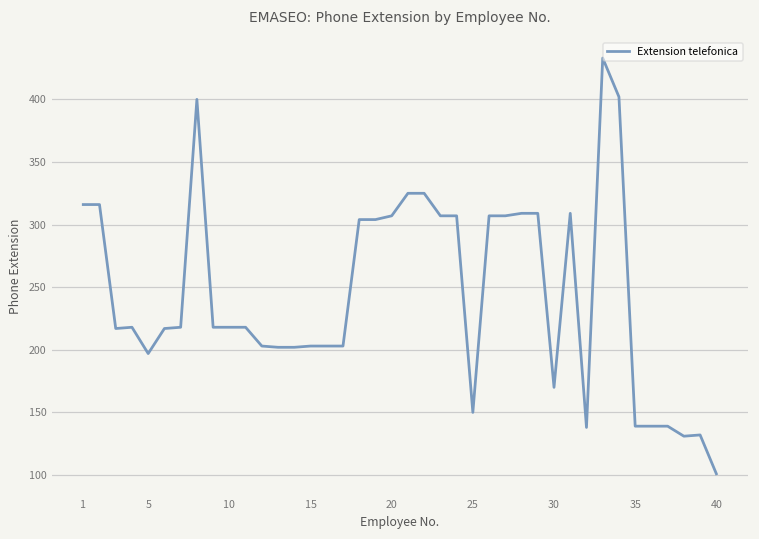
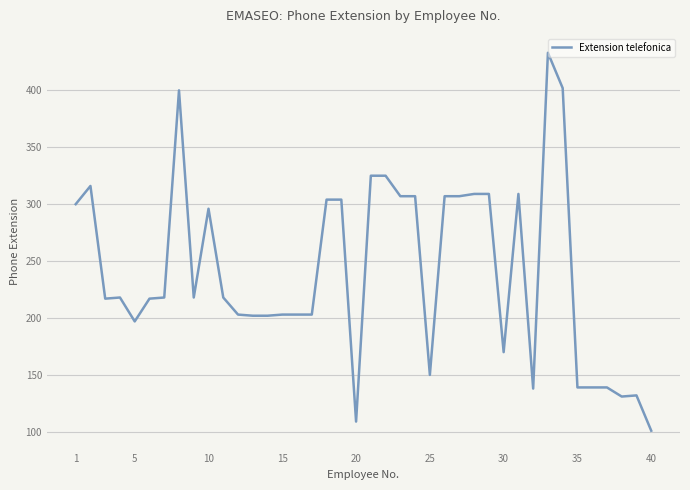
1: 316 -> 300
10: 218 -> 296
20: 307 -> 109
